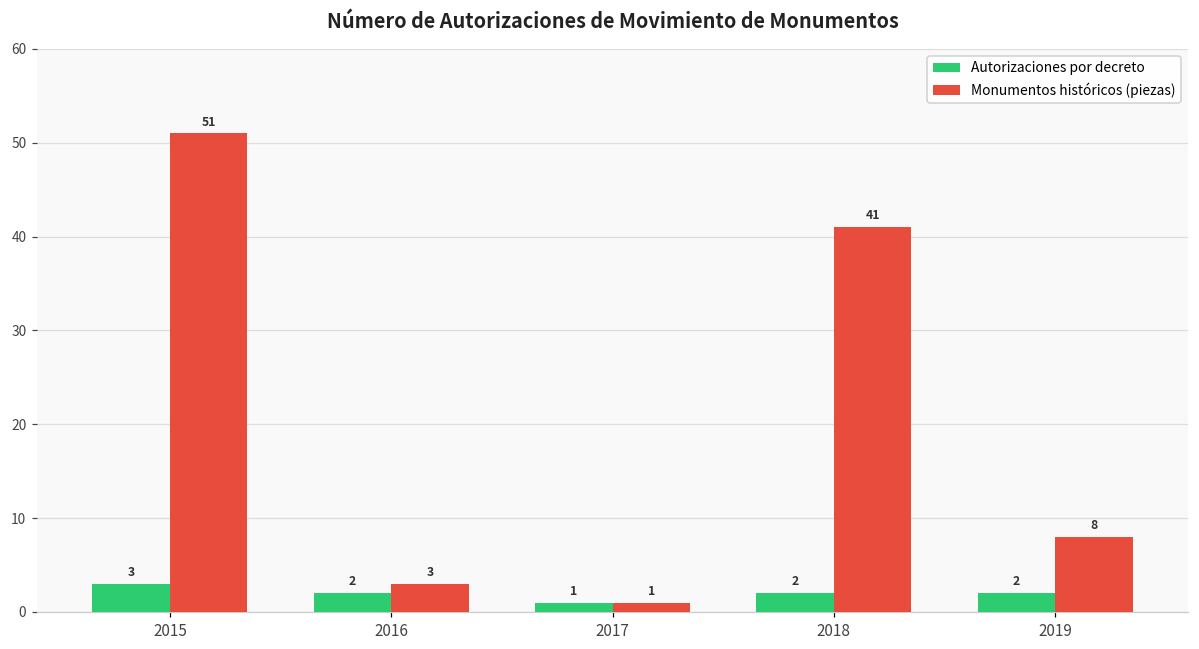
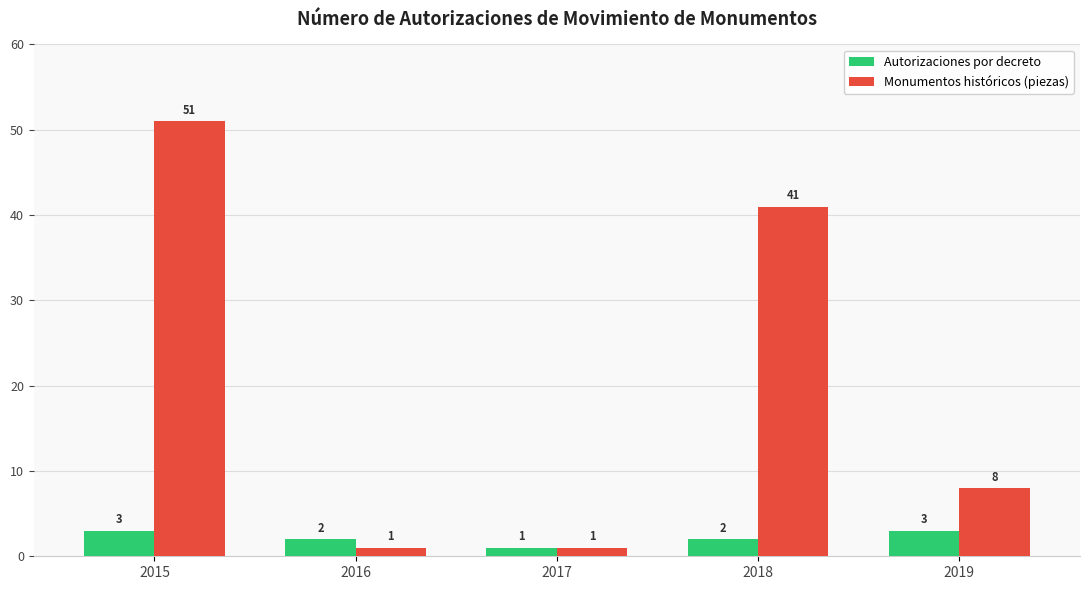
Monumentos históricos (piezas), 2016: 3 -> 1
Autorizaciones por decreto, 2019: 2 -> 3
